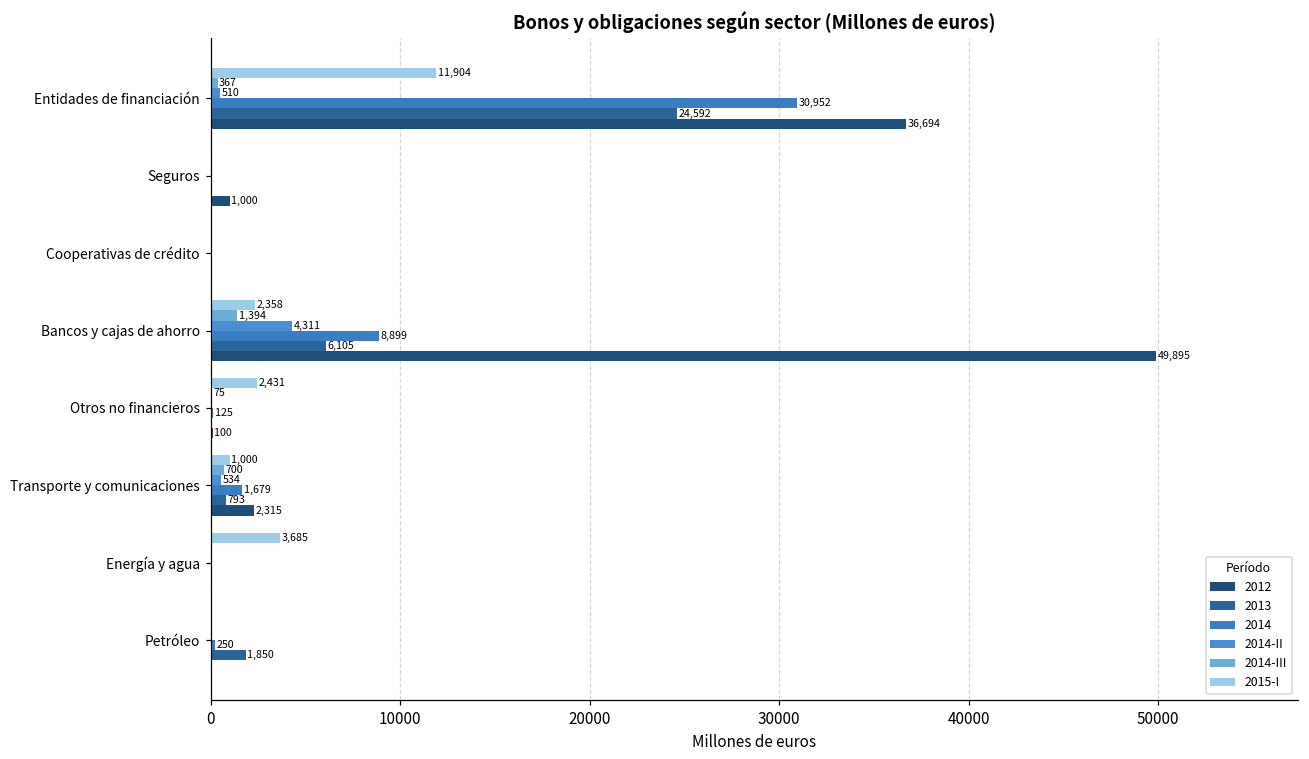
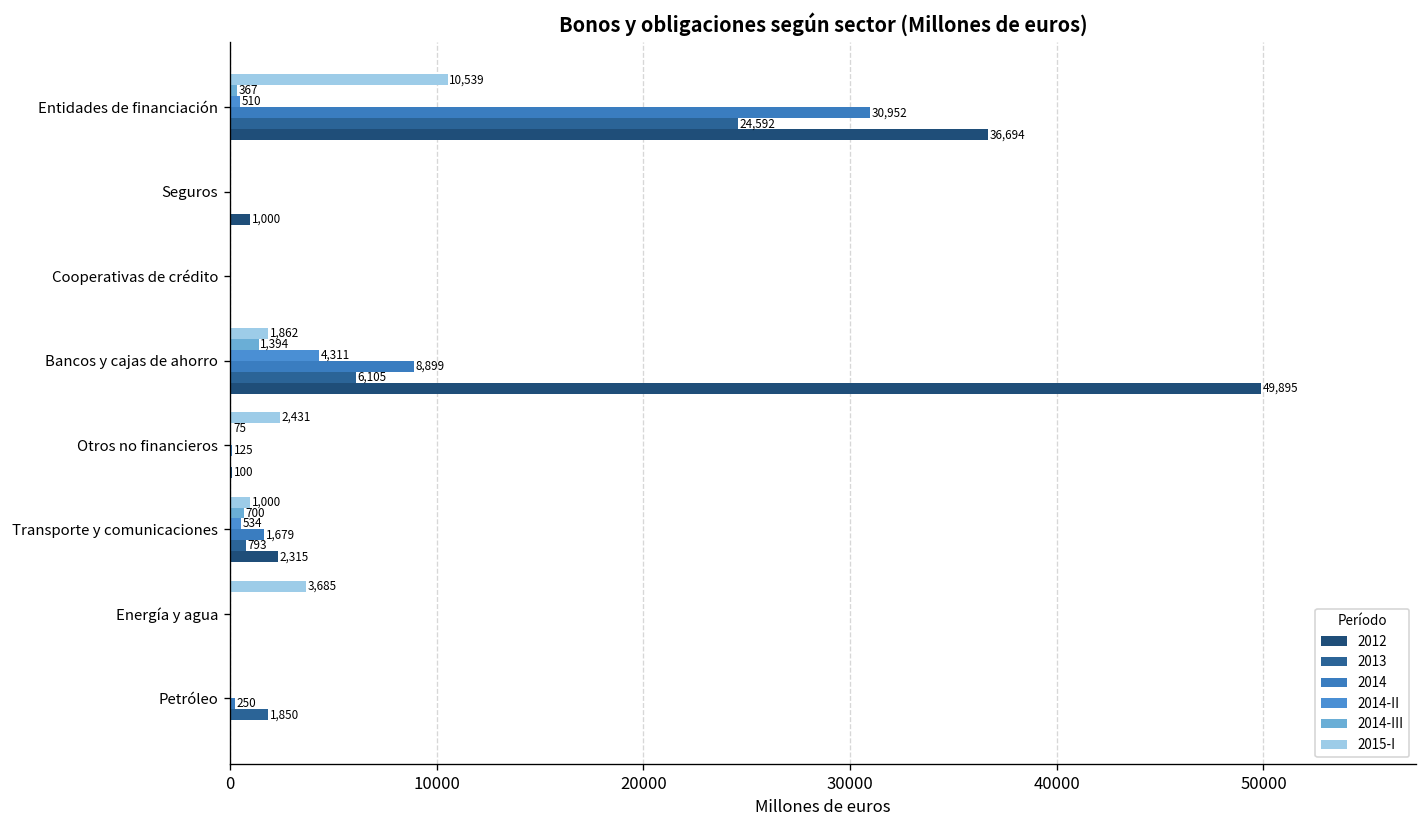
2015-I, Entidades de financiación: 11,904 -> 10,539
2015-I, Bancos y cajas de ahorro: 2,358 -> 1,862
